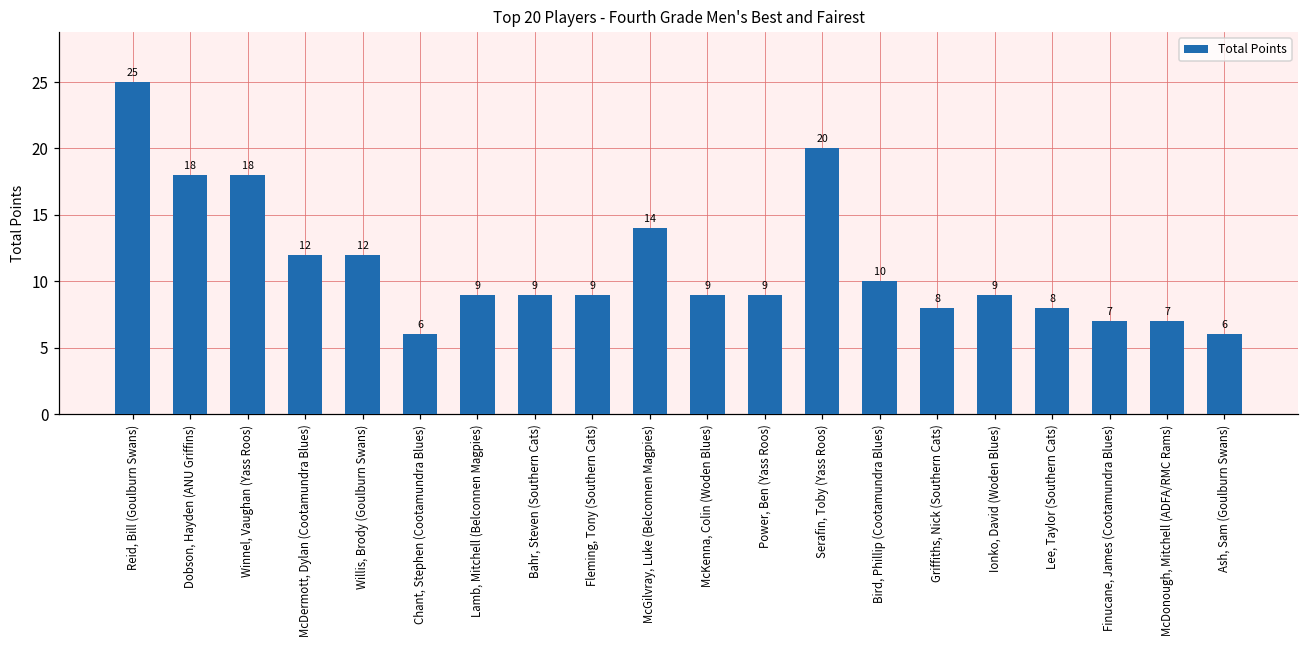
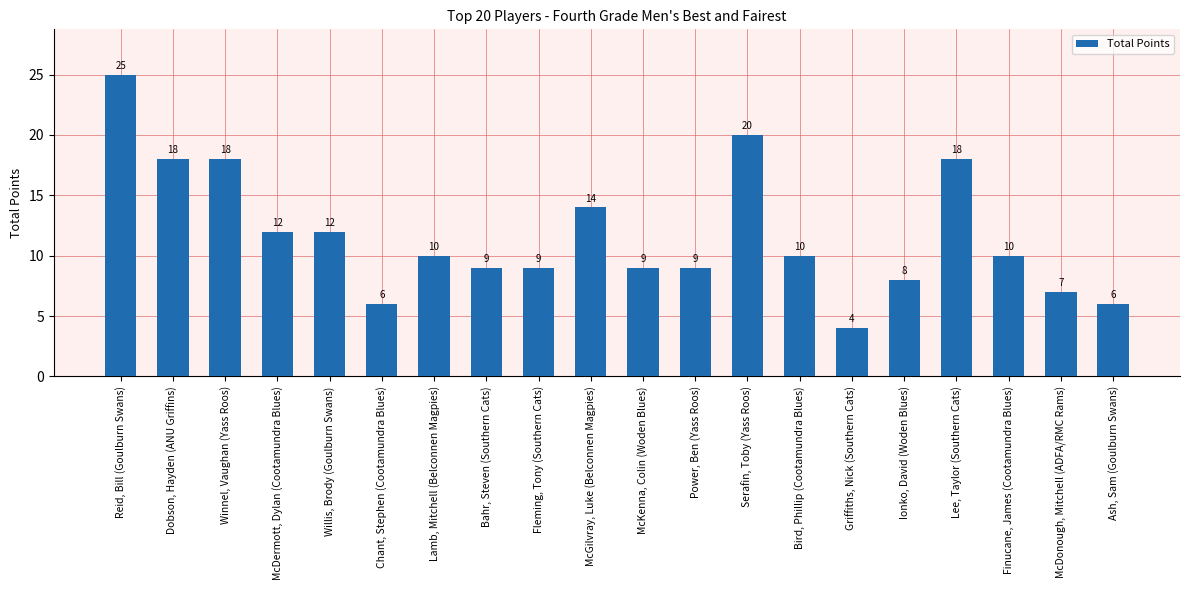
Lamb, Mitchell (Belconnen Magpies): 9 -> 10
Griffiths, Nick (Southern Cats): 8 -> 4
Ionko, David (Woden Blues): 9 -> 8
Lee, Taylor (Southern Cats): 8 -> 18
Finucane, James (Cootamundra Blues): 7 -> 10
